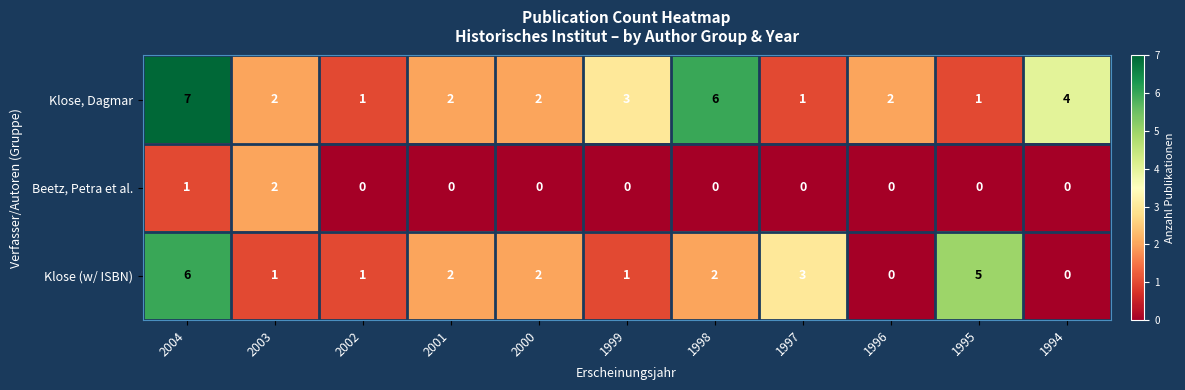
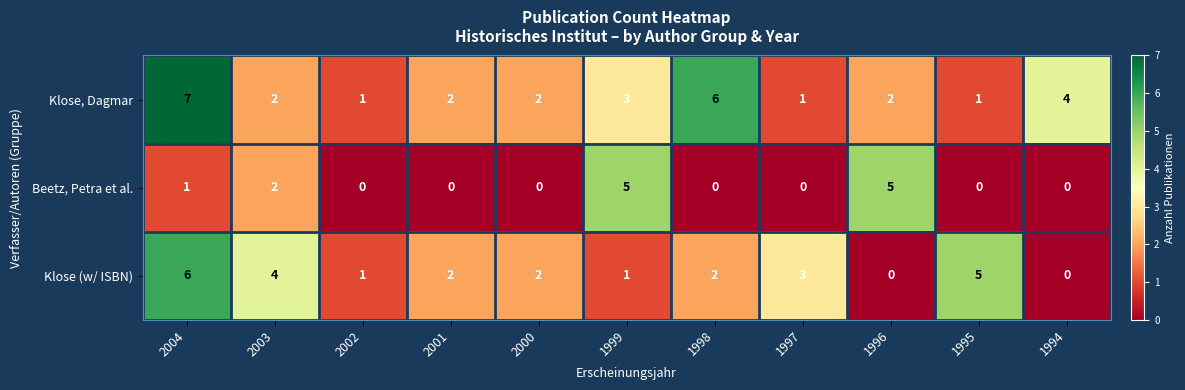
Beetz, Petra et al., 1999: 0 -> 5
Beetz, Petra et al., 1996: 0 -> 5
Klose (w/ ISBN), 2003: 1 -> 4
